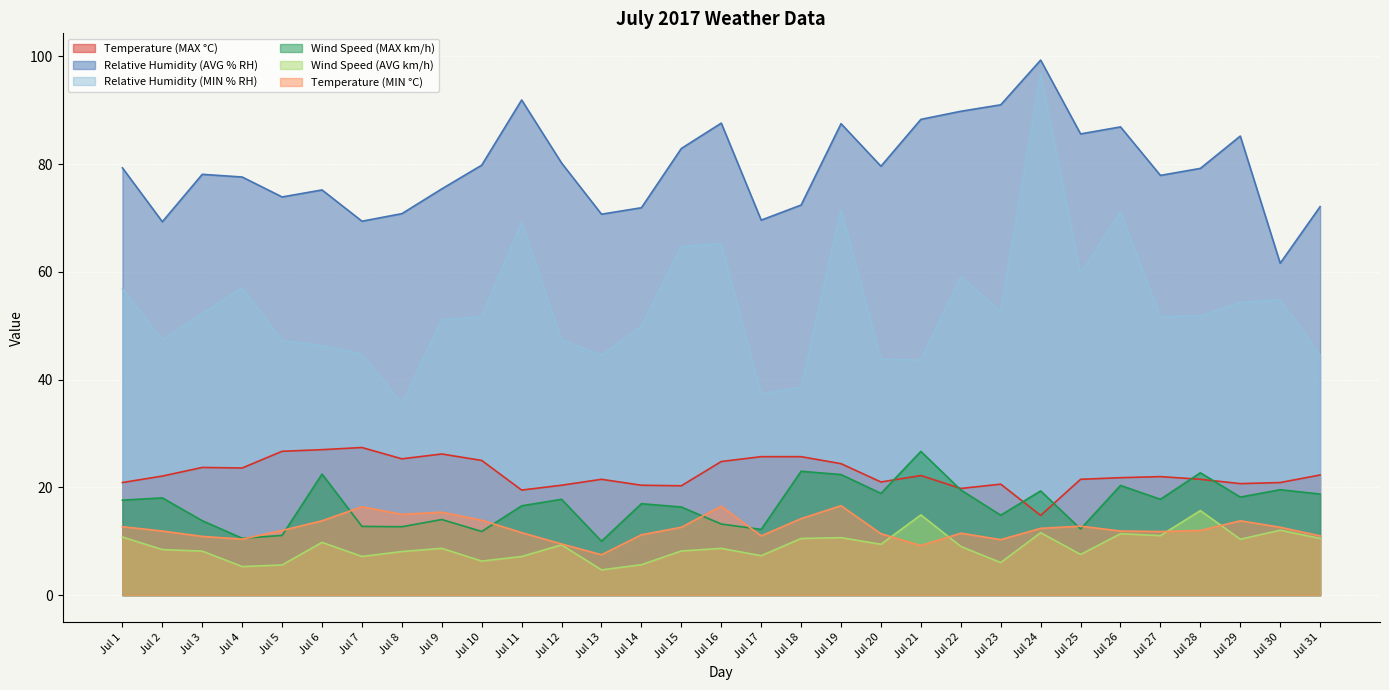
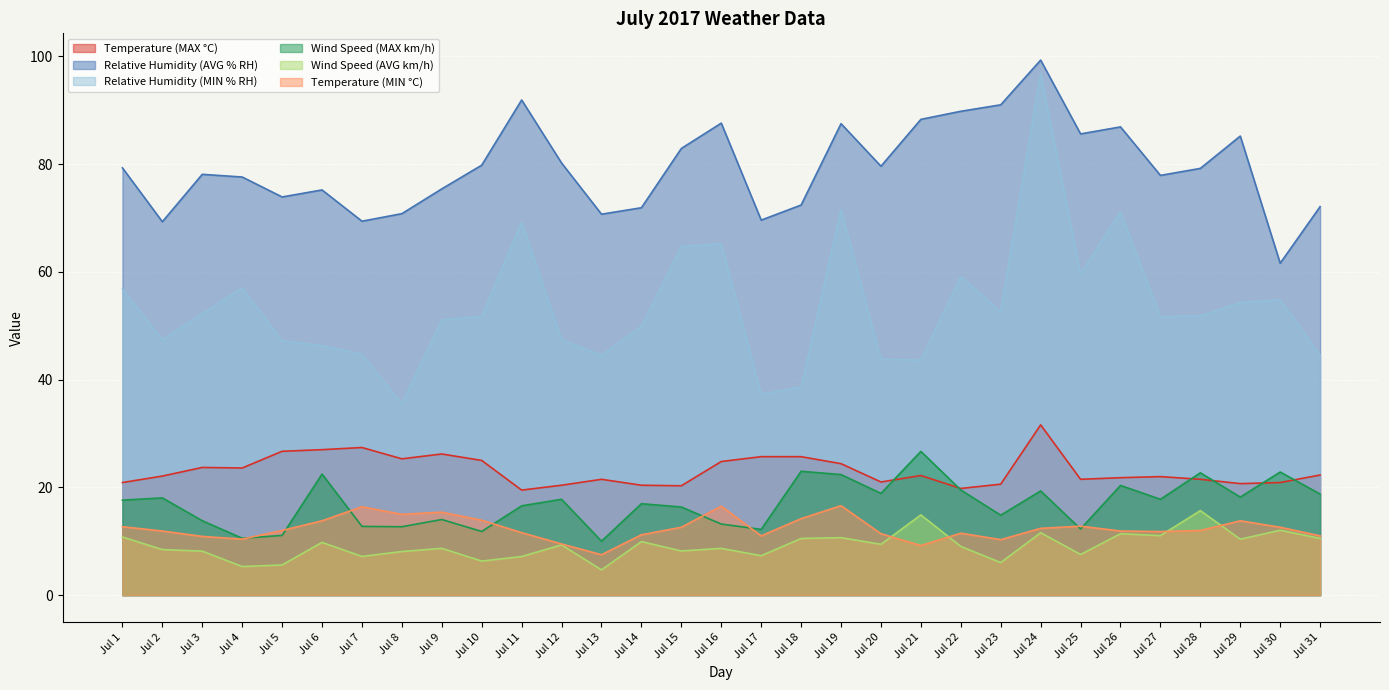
Wind Speed (AVG km/h), Jul 14: 6 -> 10
Temperature (MAX °C), Jul 24: 15 -> 32
Wind Speed (MAX km/h), Jul 30: 20 -> 23
